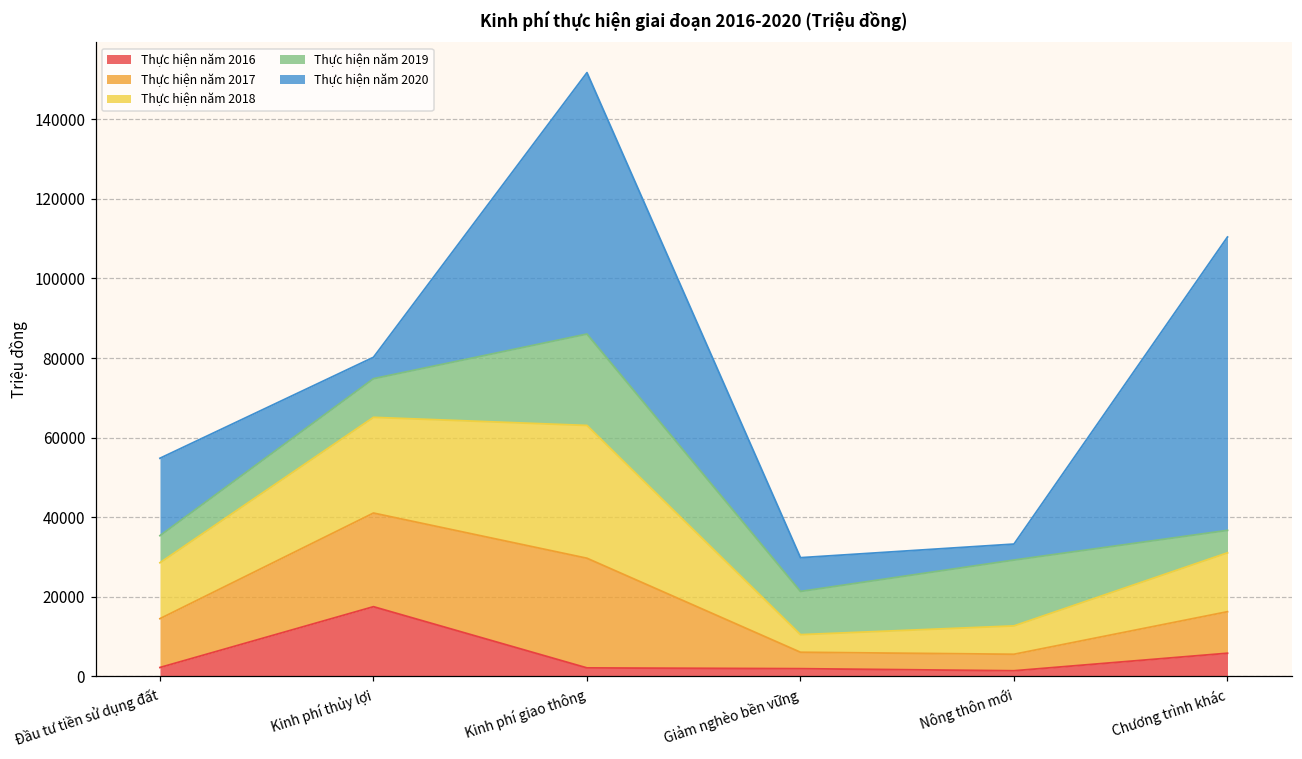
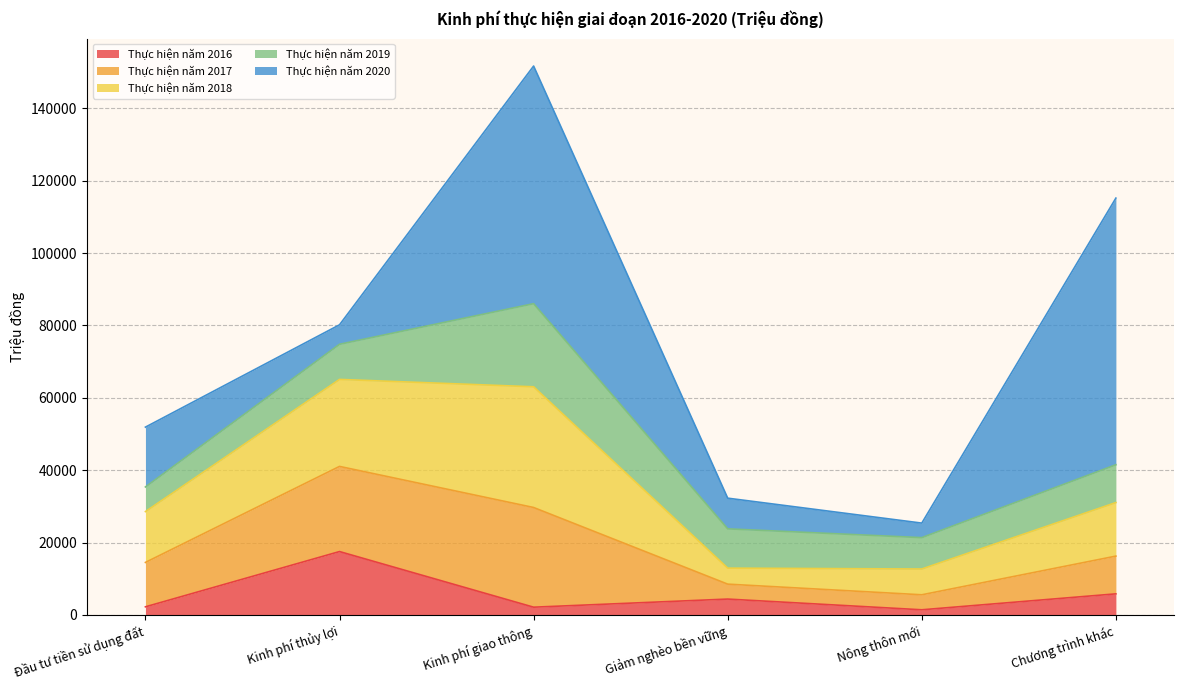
Thực hiện năm 2020, Đầu tư tiền sử dụng đất: 19000 -> 17000
Thực hiện năm 2016, Giảm nghèo bền vững: 2000 -> 4000
Thực hiện năm 2019, Nông thôn mới: 17000 -> 9000
Thực hiện năm 2019, Chương trình khác: 6000 -> 10000
